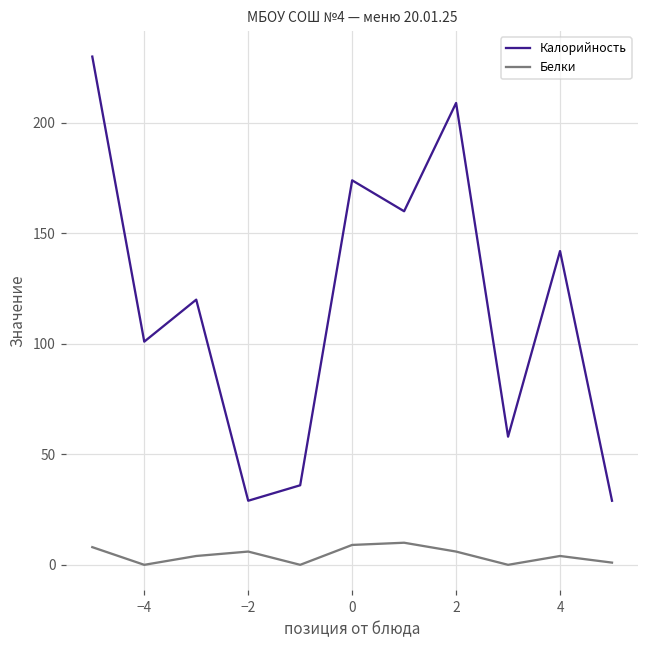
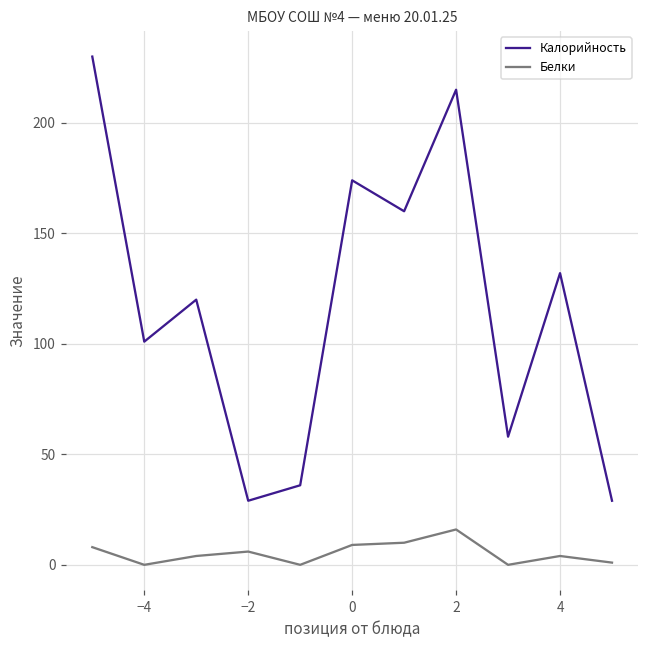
Калорийность, 2: 209 -> 215
Белки, 2: 6 -> 16
Калорийность, 4: 142 -> 132
